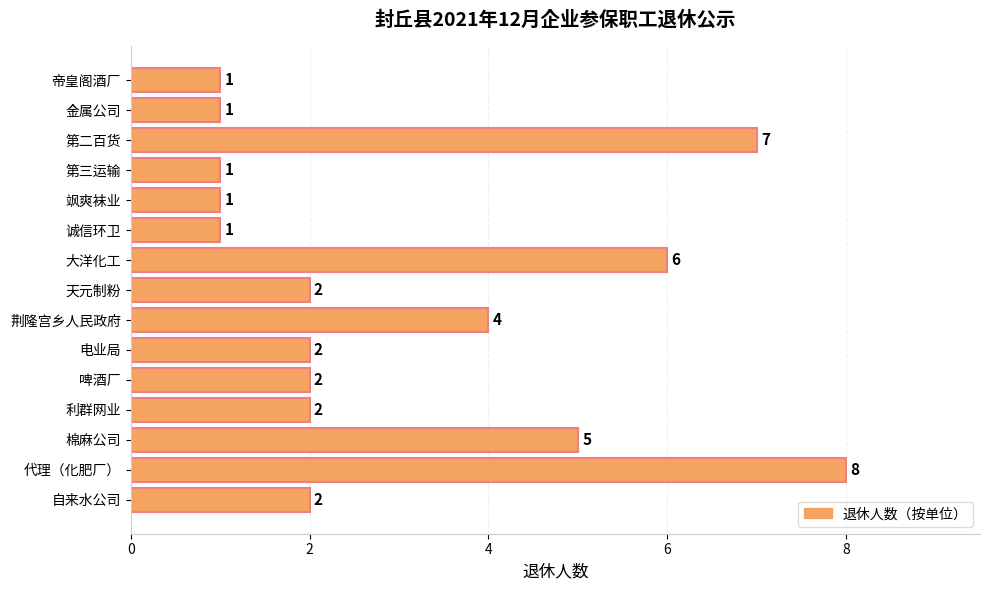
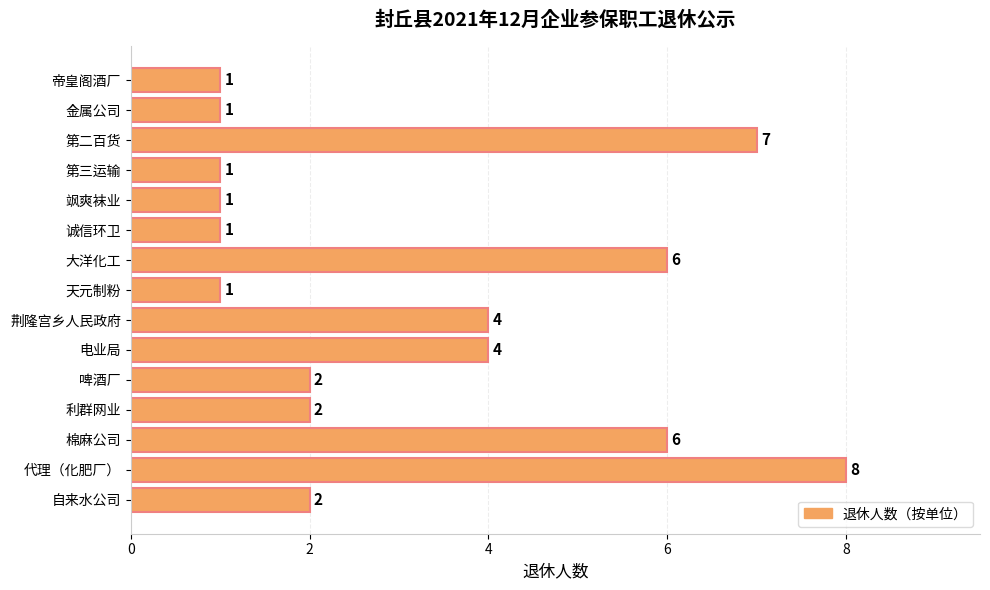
天元制粉: 2 -> 1
电业局: 2 -> 4
棉麻公司: 5 -> 6
